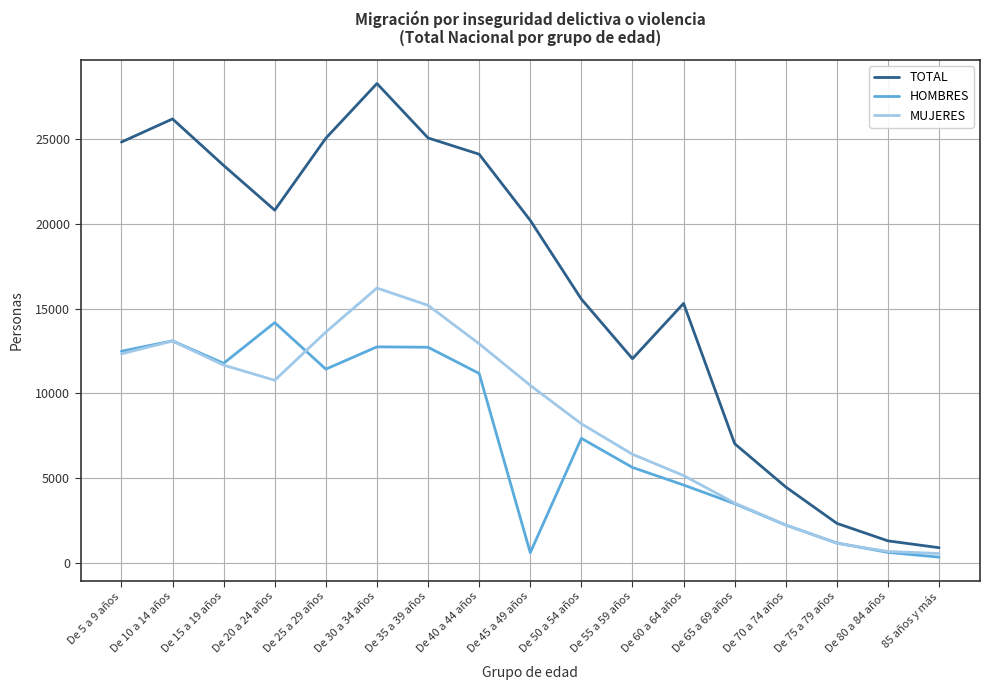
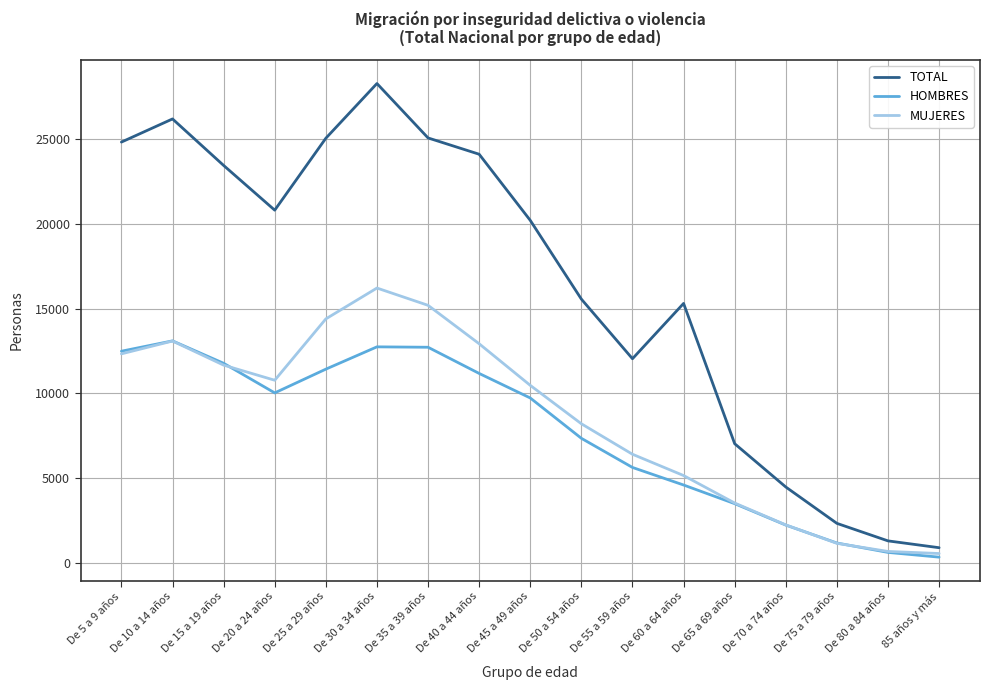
HOMBRES, De 20 a 24 años: 14200 -> 10000
MUJERES, De 25 a 29 años: 13600 -> 14400
HOMBRES, De 45 a 49 años: 600 -> 9700
